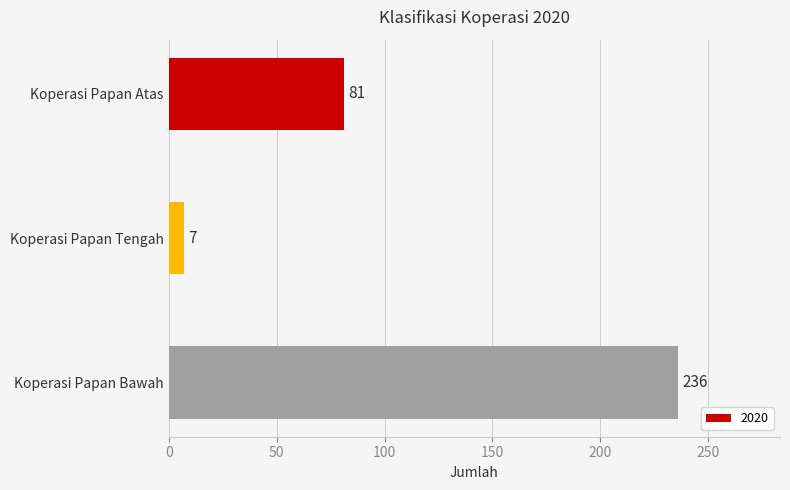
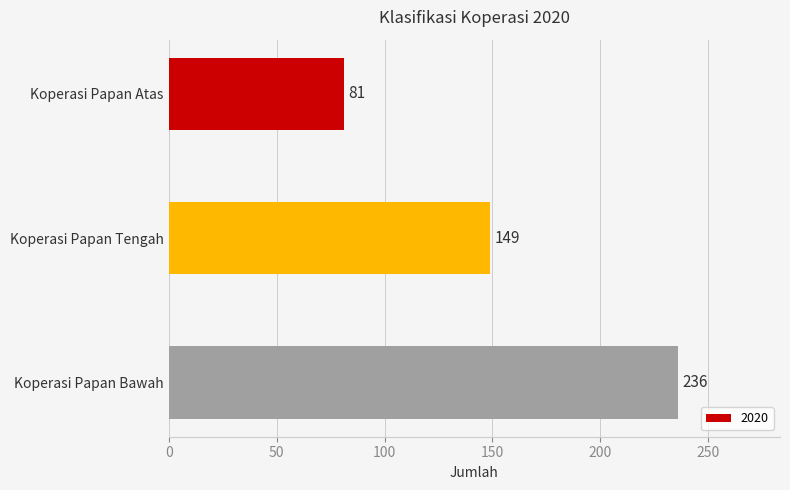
Koperasi Papan Tengah: 7 -> 149
